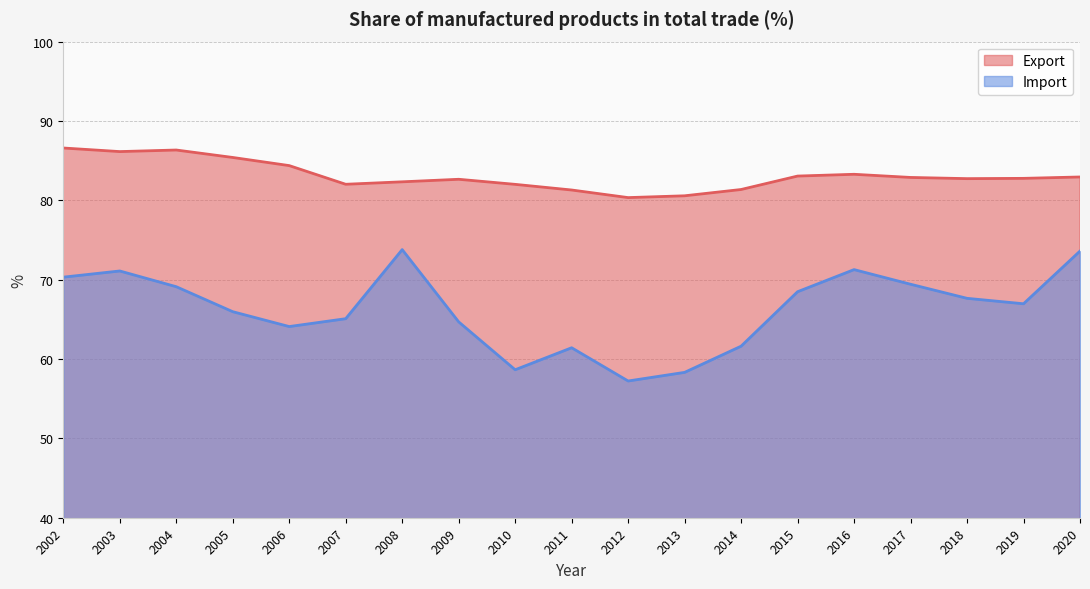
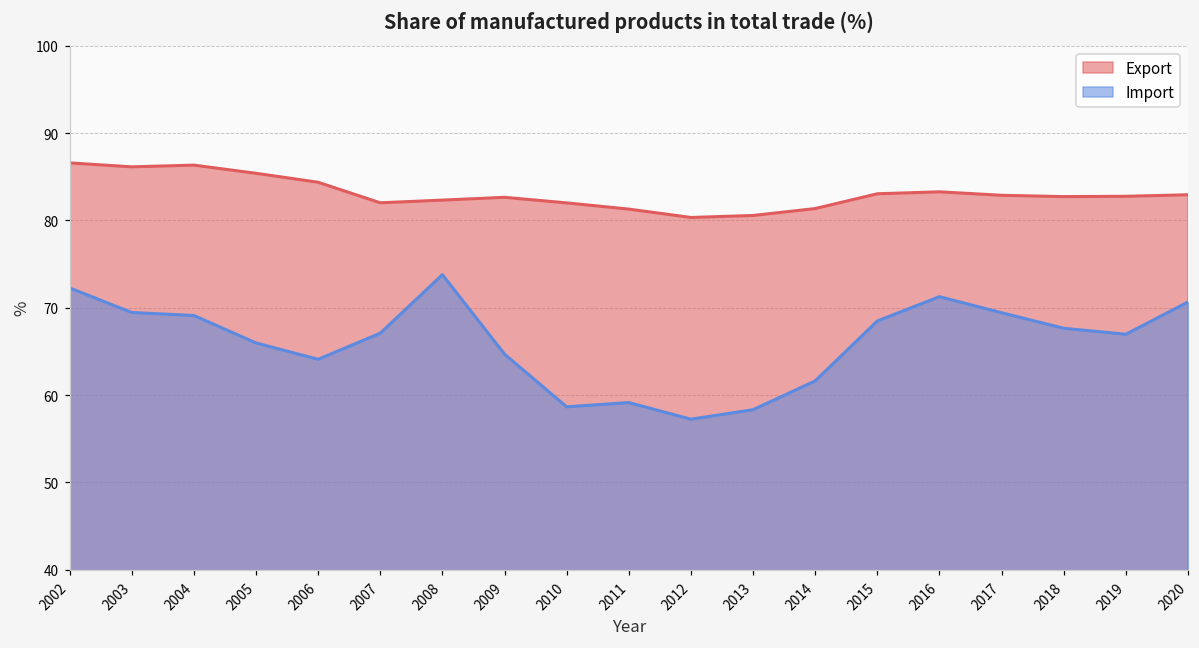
Import, 2002: 70 -> 72
Import, 2003: 71 -> 69
Import, 2007: 65 -> 67
Import, 2011: 61 -> 59
Import, 2020: 74 -> 71
